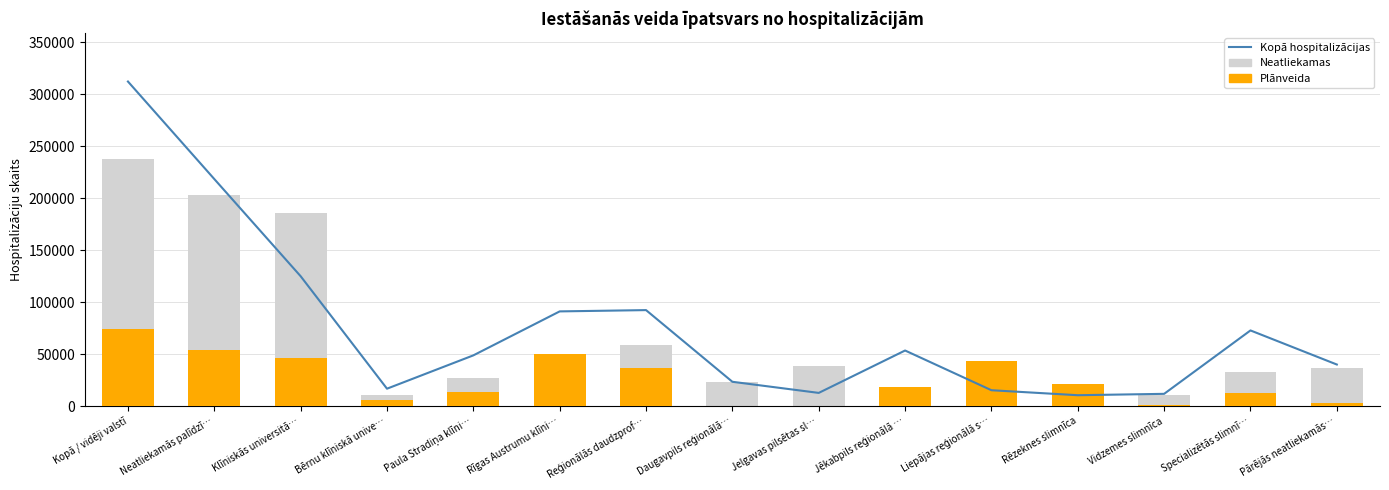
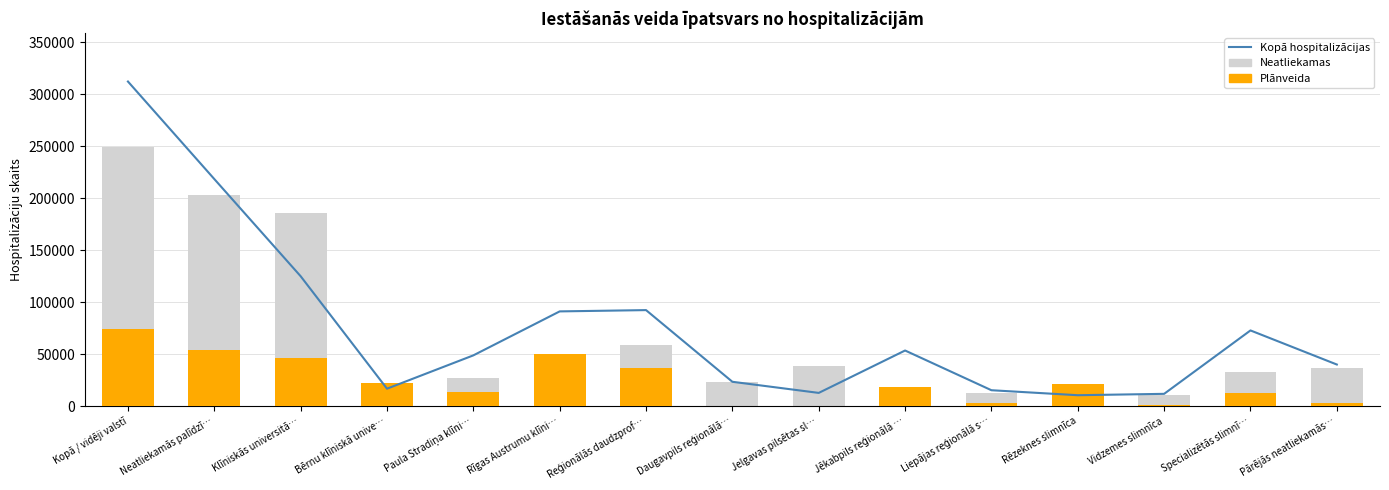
Neatliekamas, Kopā / vidēji valstī: 238000 -> 250000
Plānveida, Bērnu klīniskā unive…: 6000 -> 22000
Plānveida, Liepājas reģionālā s…: 43000 -> 3000
